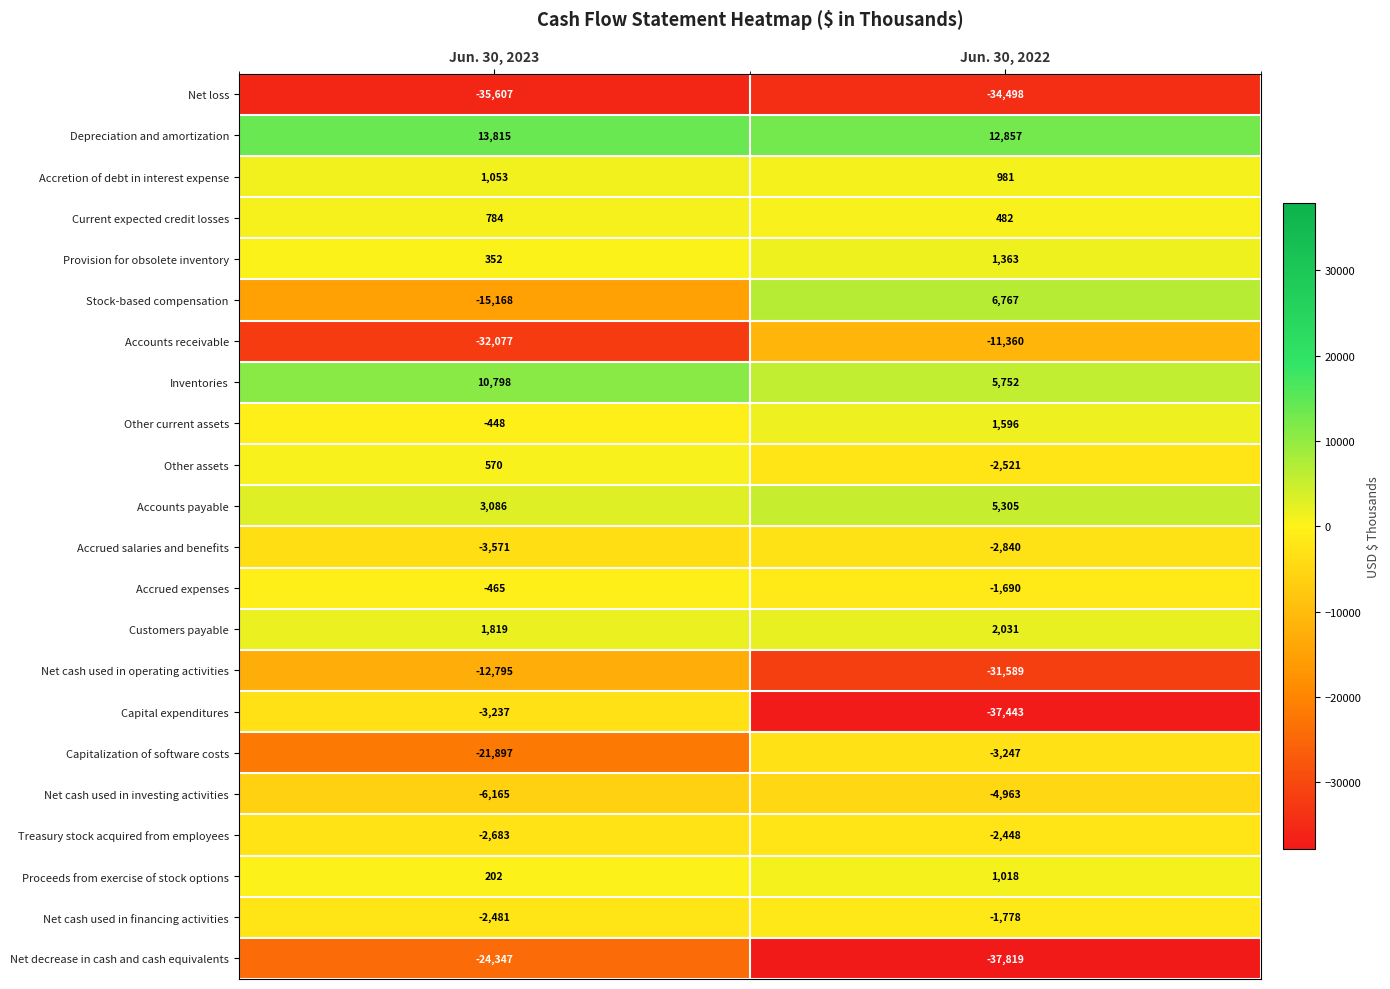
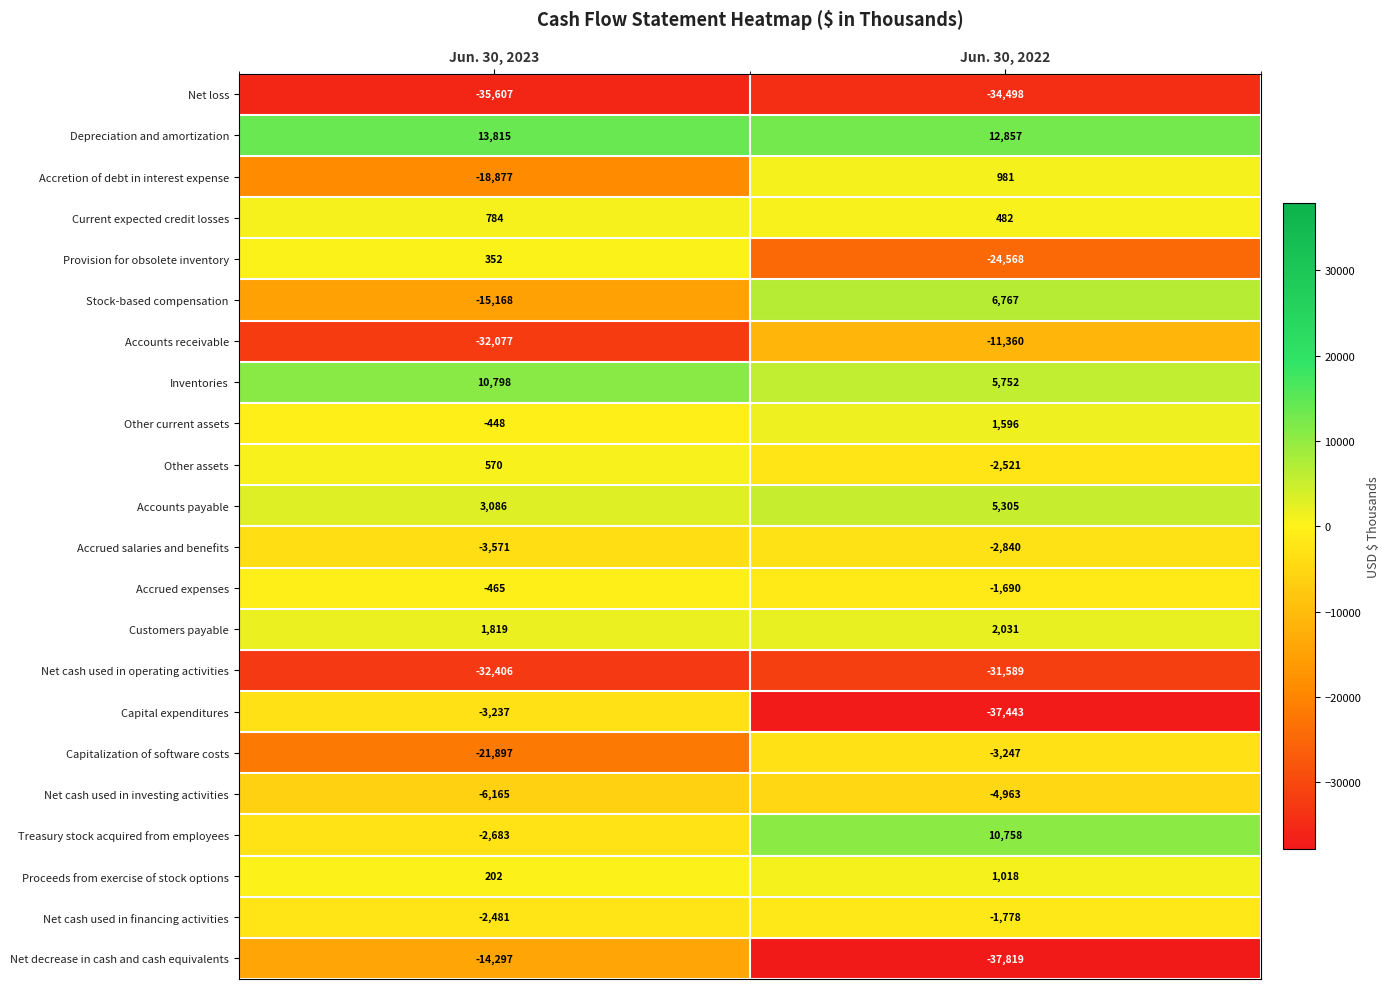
Accretion of debt in interest expense, Jun. 30, 2023: 1,053 -> -18,877
Provision for obsolete inventory, Jun. 30, 2022: 1,363 -> -24,568
Net cash used in operating activities, Jun. 30, 2023: -12,795 -> -32,406
Treasury stock acquired from employees, Jun. 30, 2022: -2,448 -> 10,758
Net decrease in cash and cash equivalents, Jun. 30, 2023: -24,347 -> -14,297
